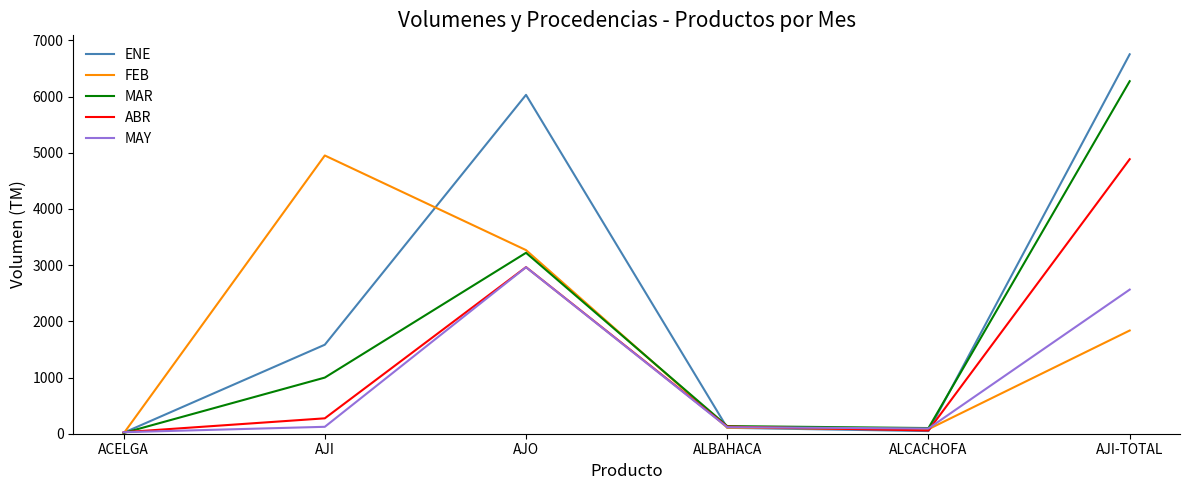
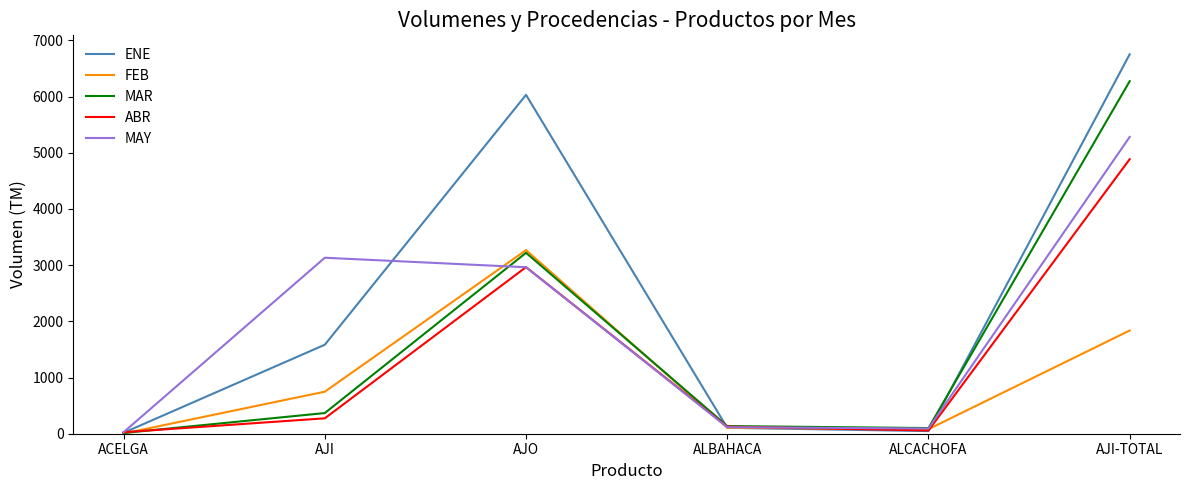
FEB, AJI: 5000 -> 700
MAR, AJI: 1000 -> 400
MAY, AJI: 100 -> 3100
MAY, AJI-TOTAL: 2600 -> 5300
